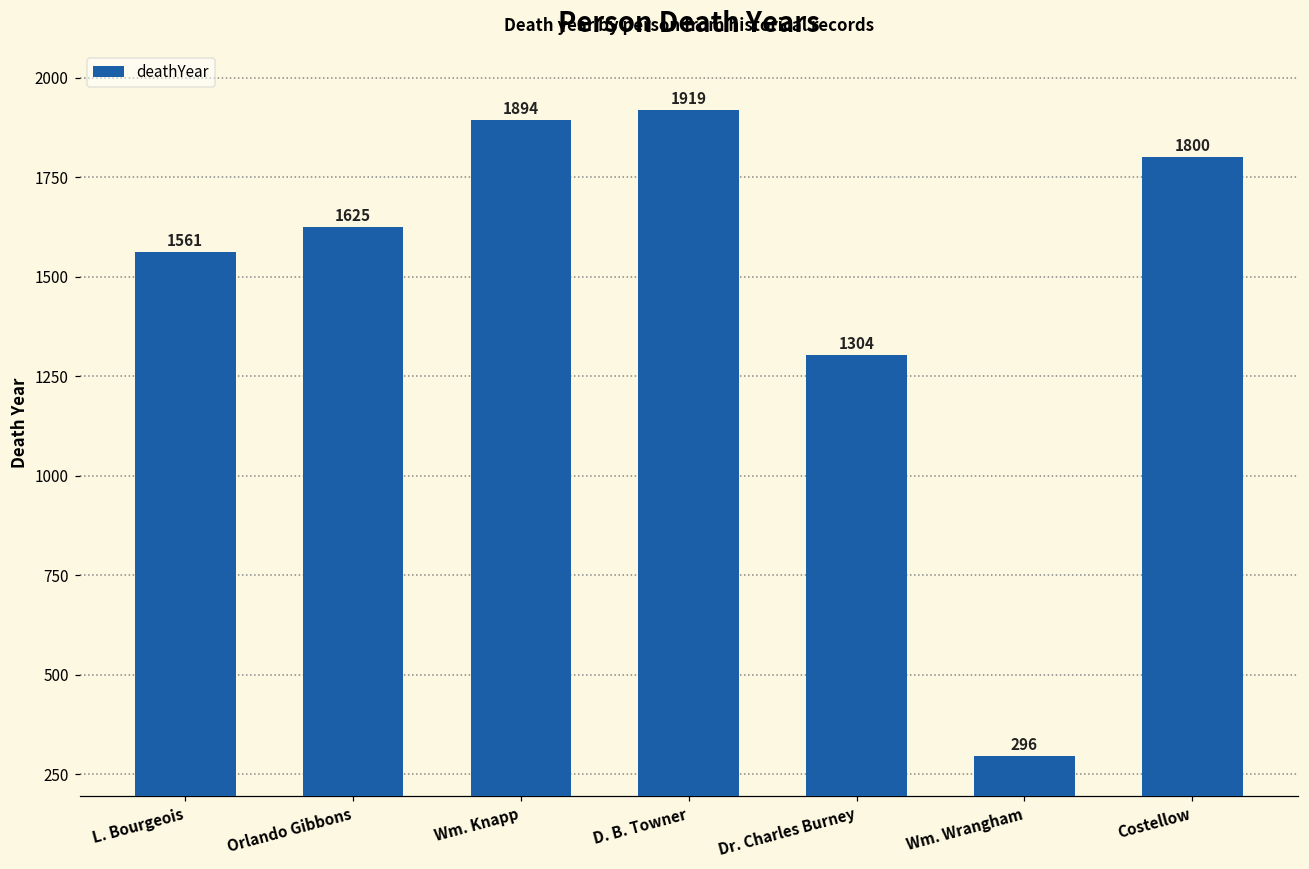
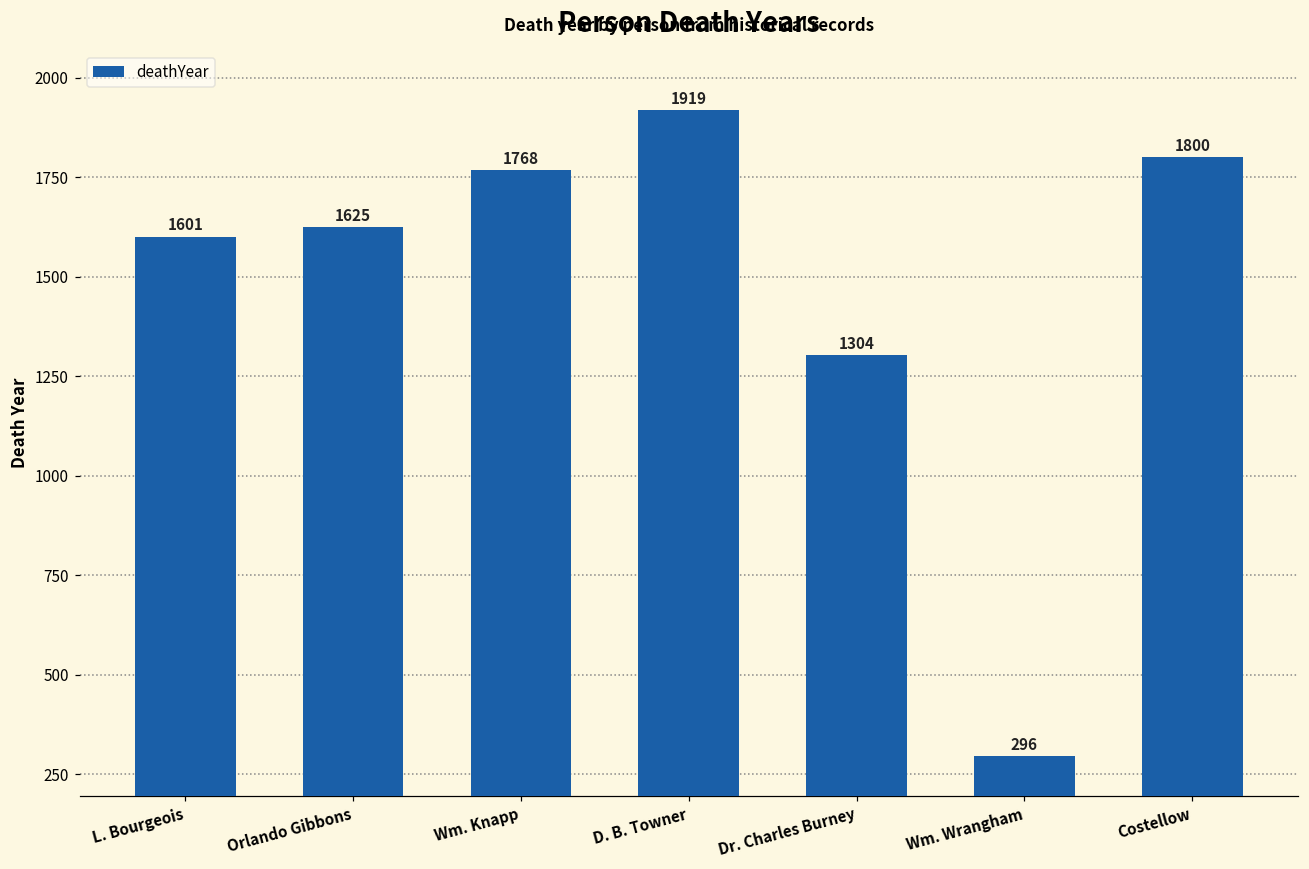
L. Bourgeois: 1561 -> 1601
Wm. Knapp: 1894 -> 1768
